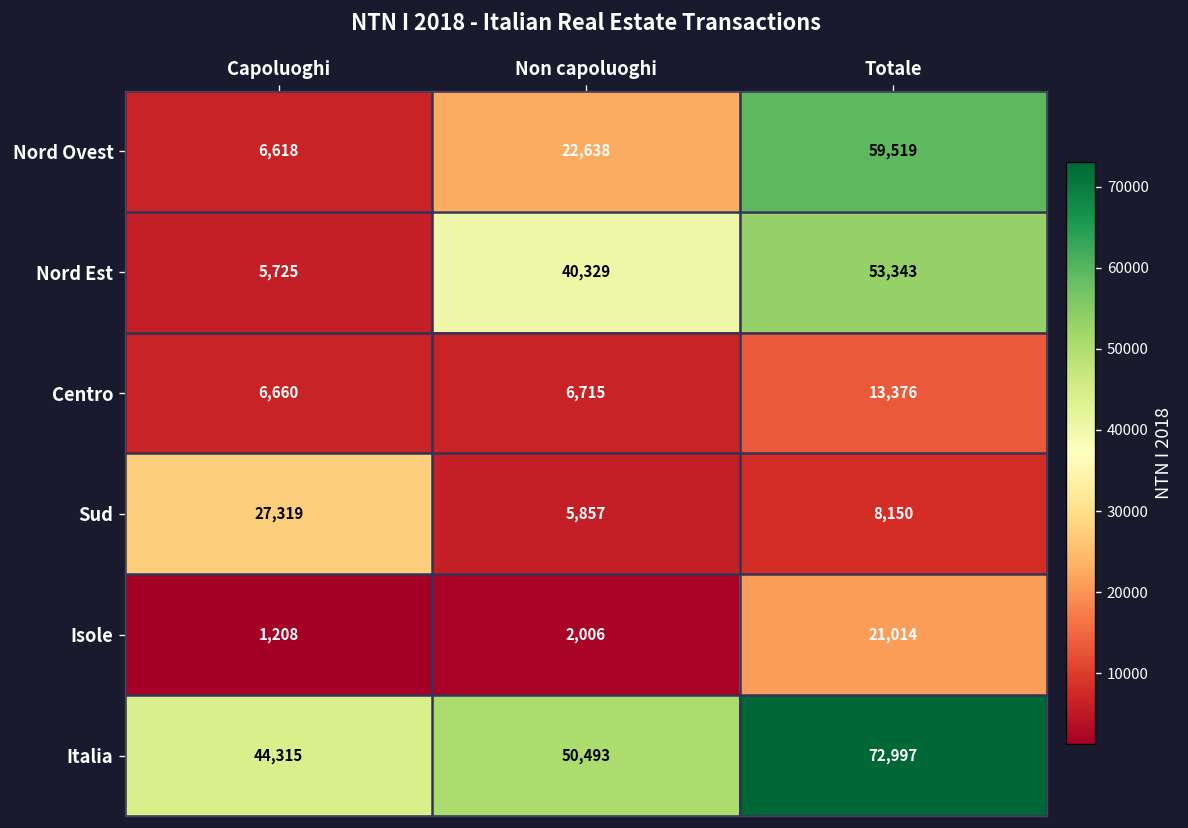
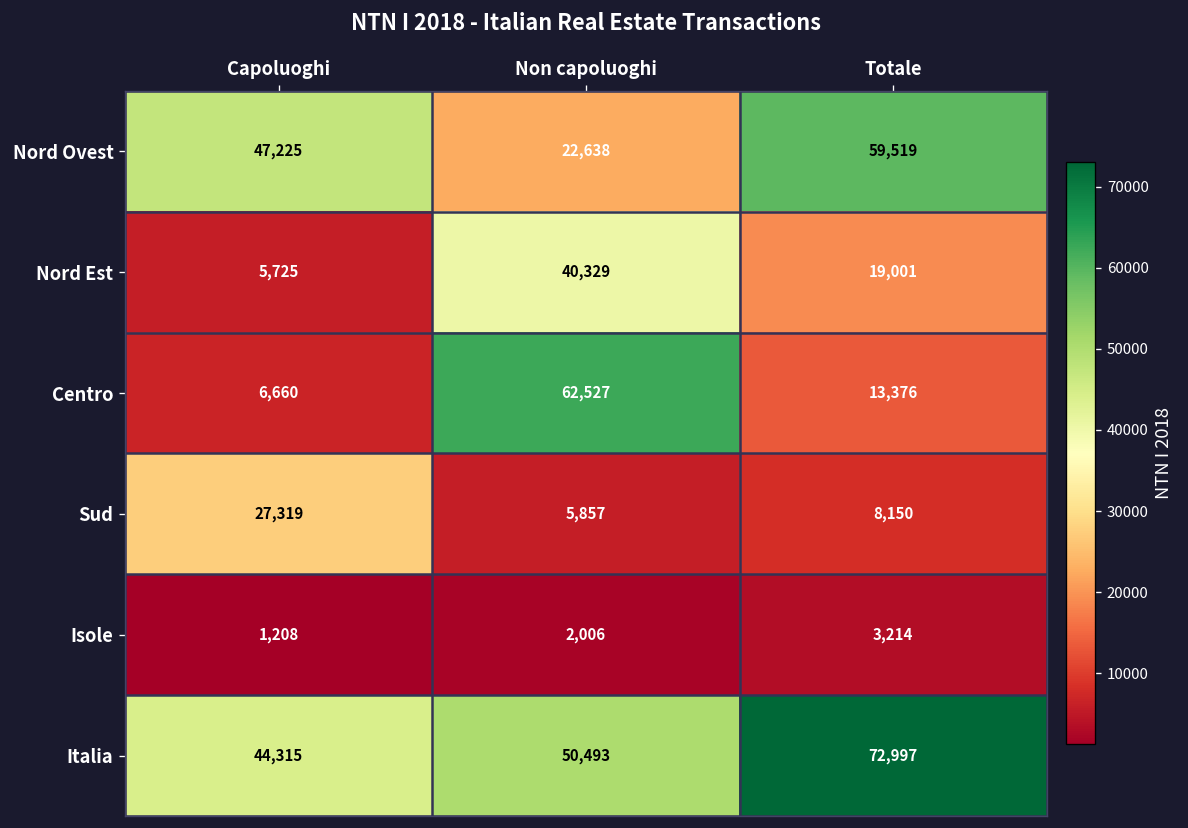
Nord Ovest, Capoluoghi: 6,618 -> 47,225
Nord Est, Totale: 53,343 -> 19,001
Centro, Non capoluoghi: 6,715 -> 62,527
Isole, Totale: 21,014 -> 3,214
